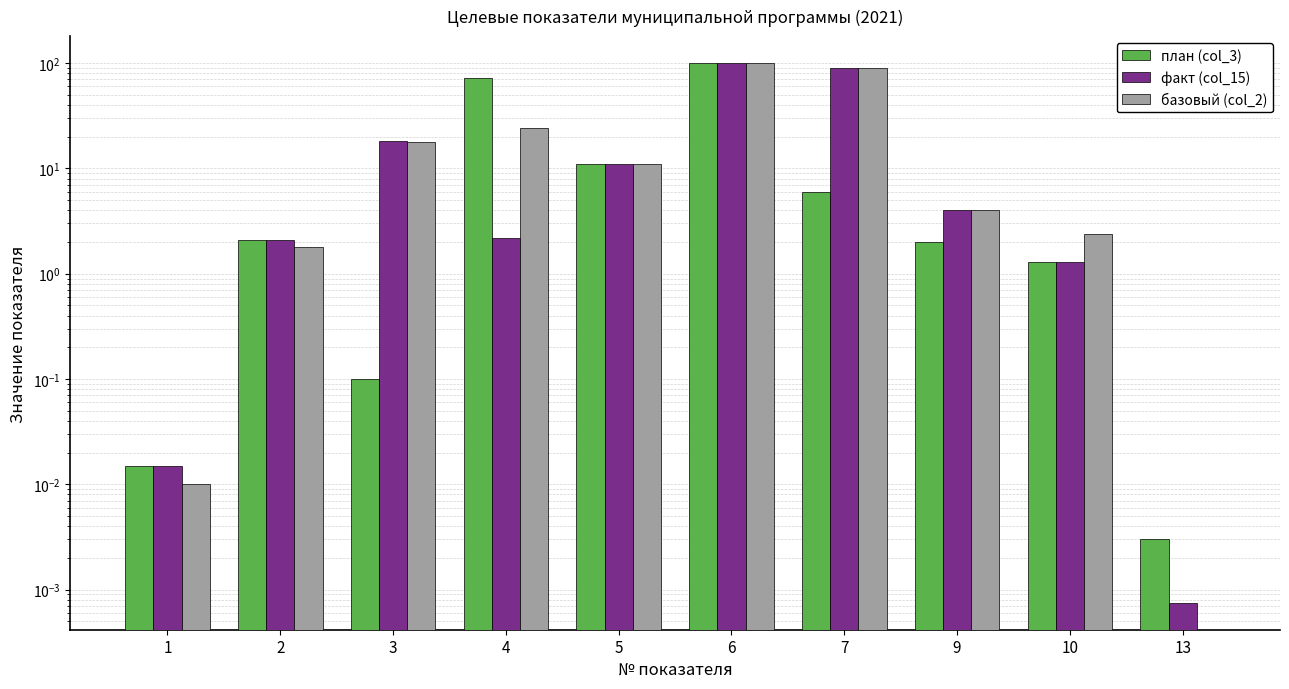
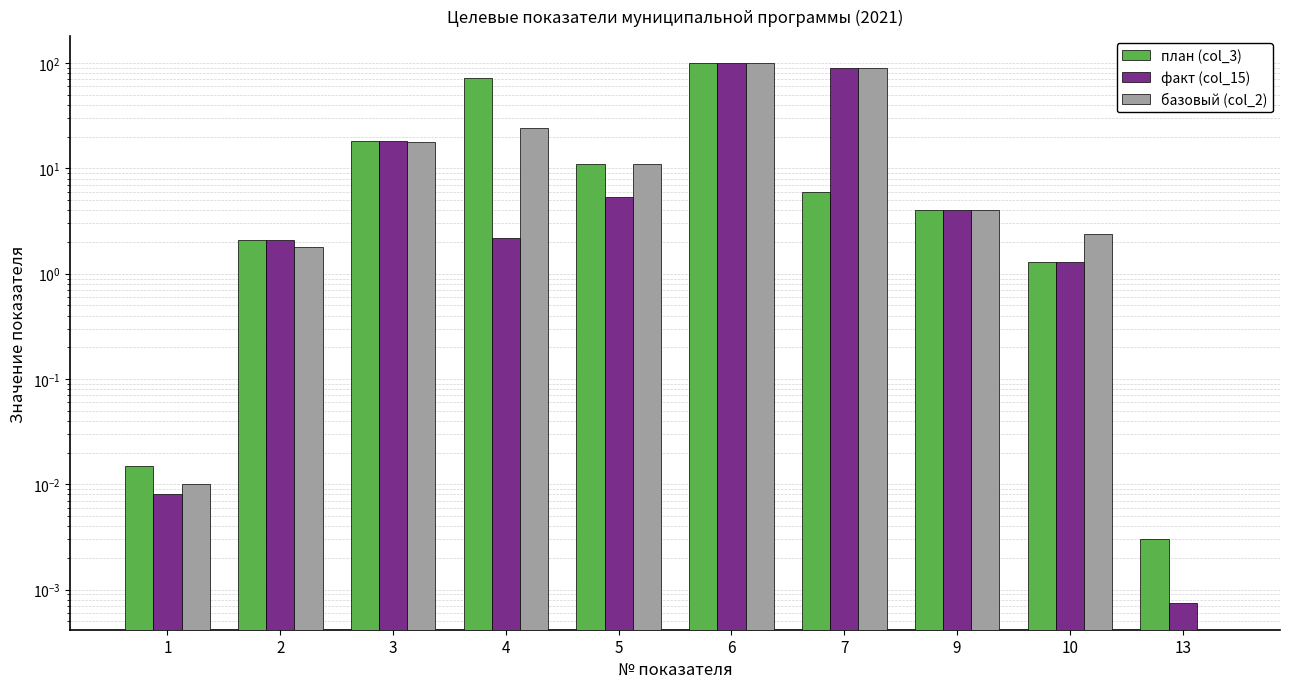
факт (col_15), 1: 0.015 -> 0.008
план (col_3), 3: 0.1 -> 18
факт (col_15), 5: 11 -> 5
план (col_3), 9: 2 -> 4
